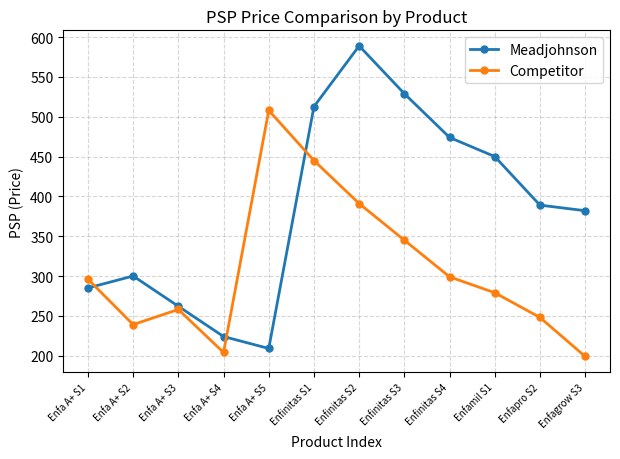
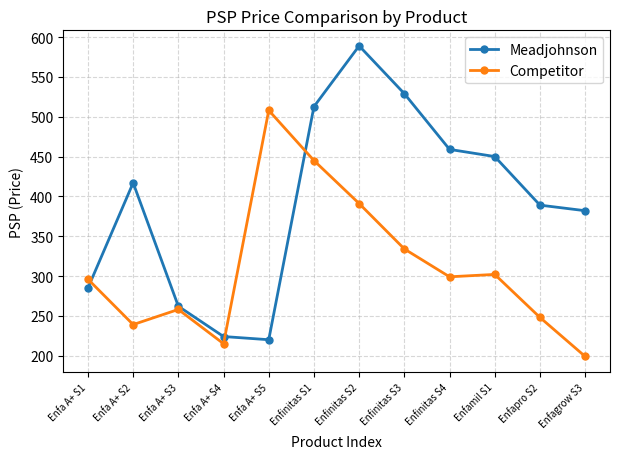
Meadjohnson, Enfa A+ S2: 300 -> 420
Competitor, Enfa A+ S4: 200 -> 220
Meadjohnson, Enfa A+ S5: 210 -> 220
Competitor, Enfinitas S3: 350 -> 330
Meadjohnson, Enfinitas S4: 470 -> 460
Competitor, Enfamil S1: 280 -> 300
